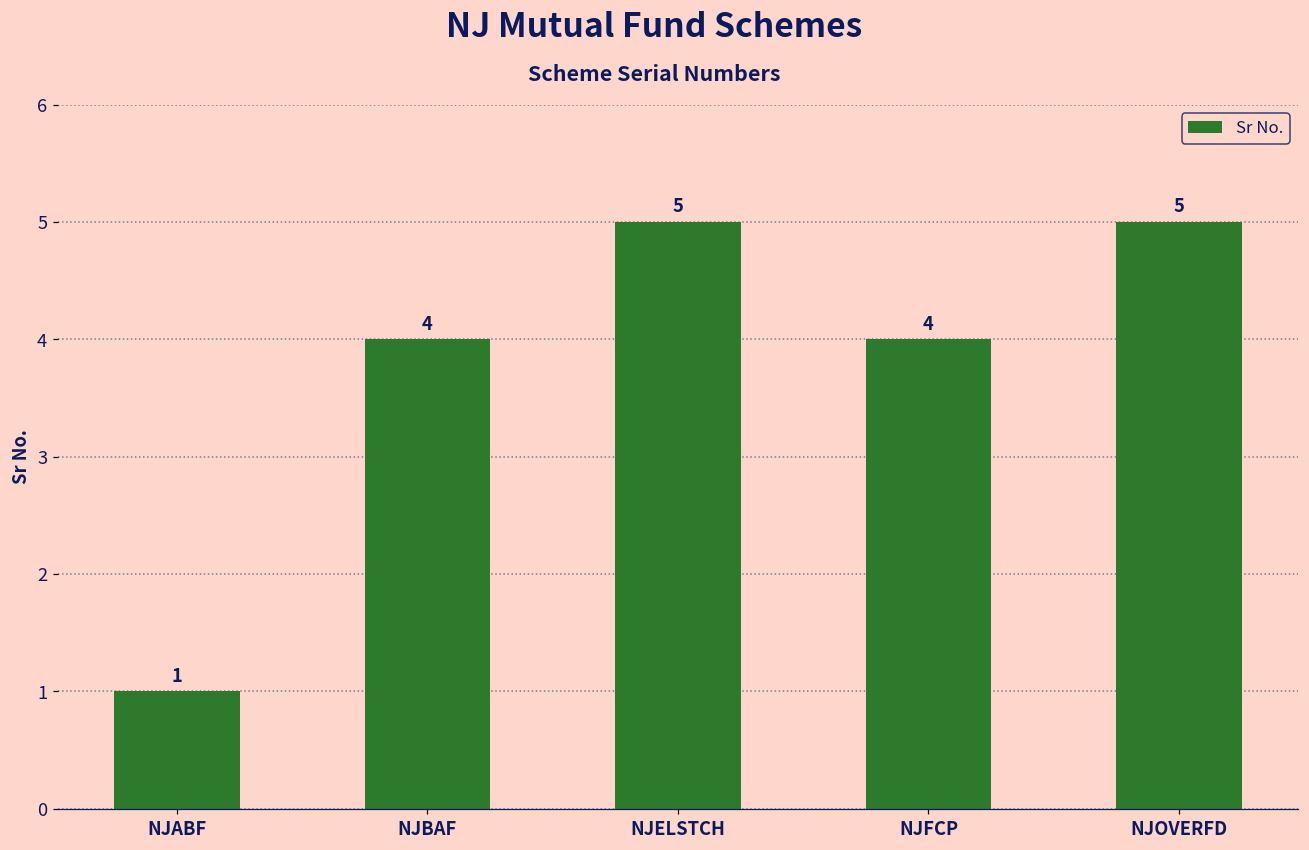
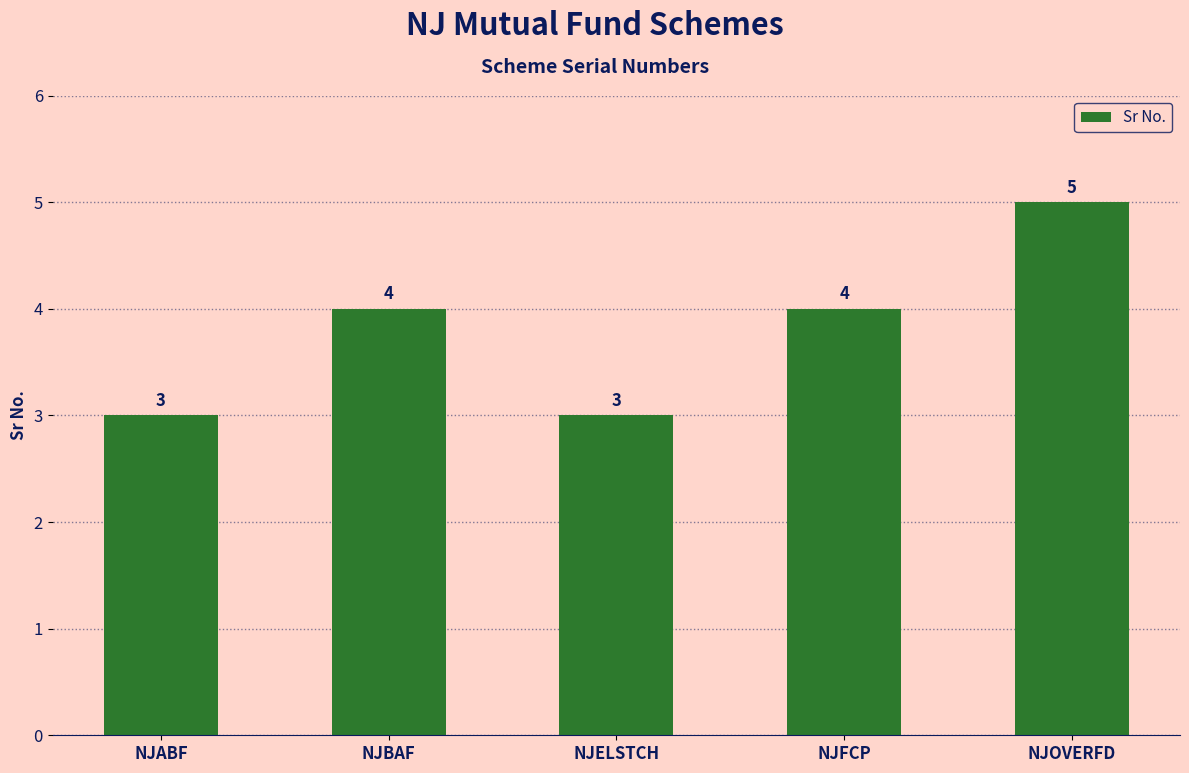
NJABF: 1 -> 3
NJELSTCH: 5 -> 3
